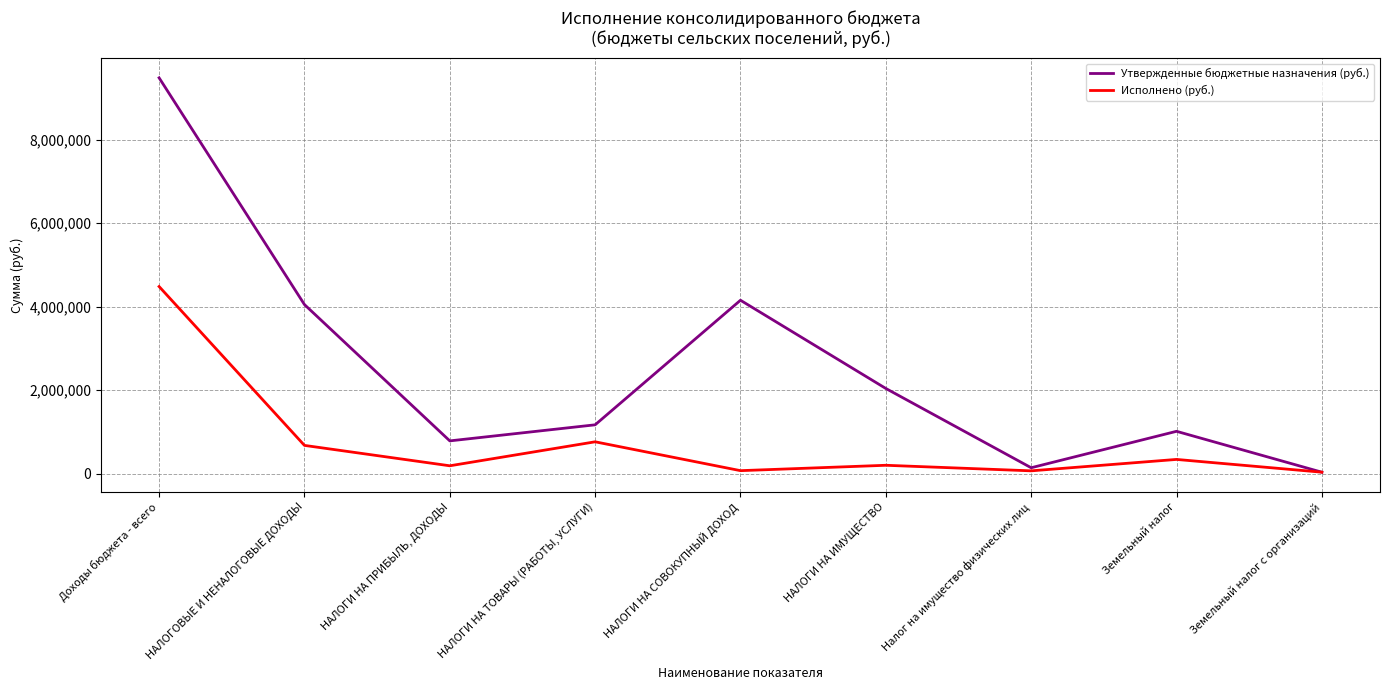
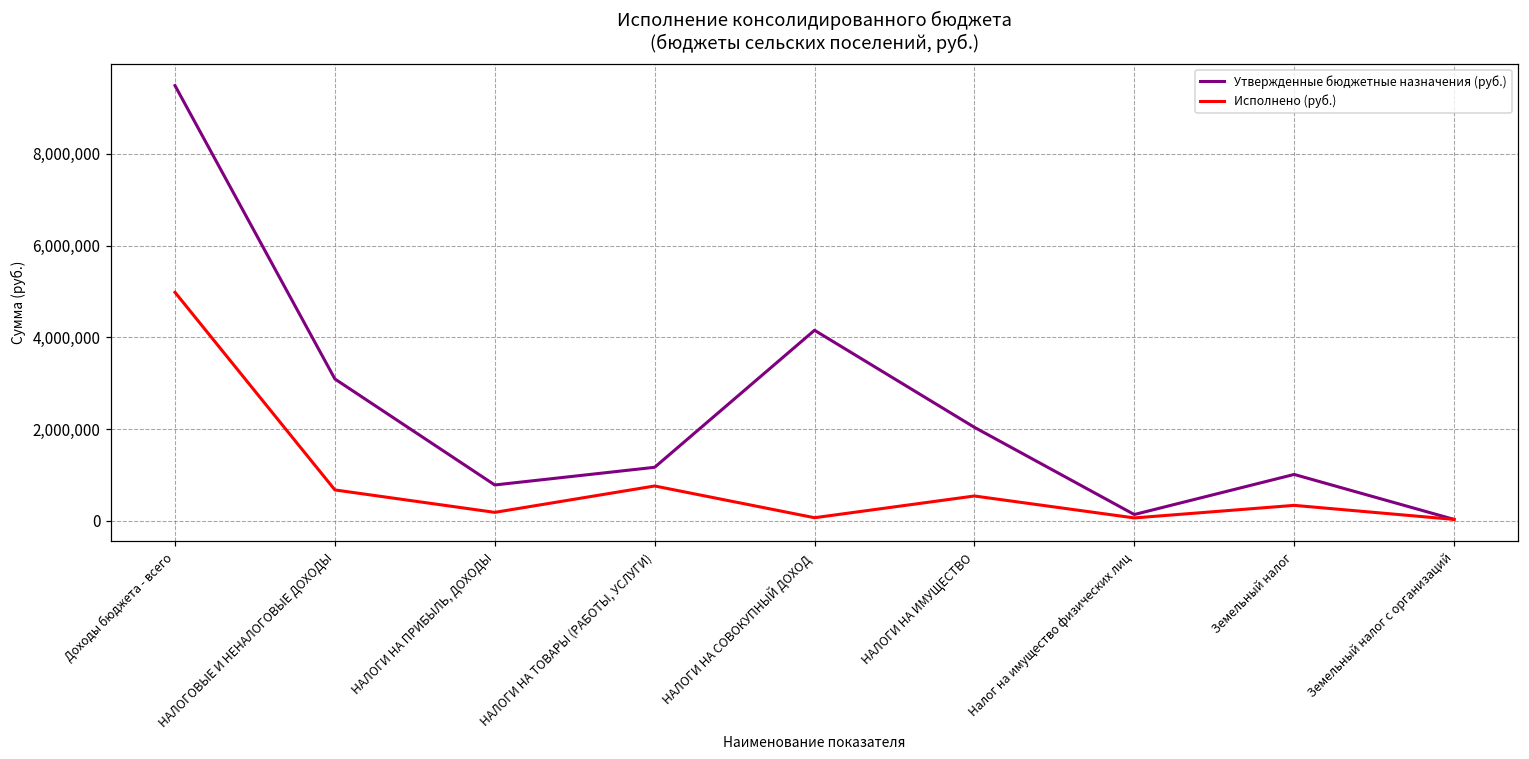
Исполнено (руб.), Доходы бюджета - всего: 4,500,000 -> 5,000,000
Утвержденные бюджетные назначения (руб.), НАЛОГОВЫЕ И НЕНАЛОГОВЫЕ ДОХОДЫ: 4,100,000 -> 3,100,000
Исполнено (руб.), НАЛОГИ НА ИМУЩЕСТВО: 200,000 -> 500,000
